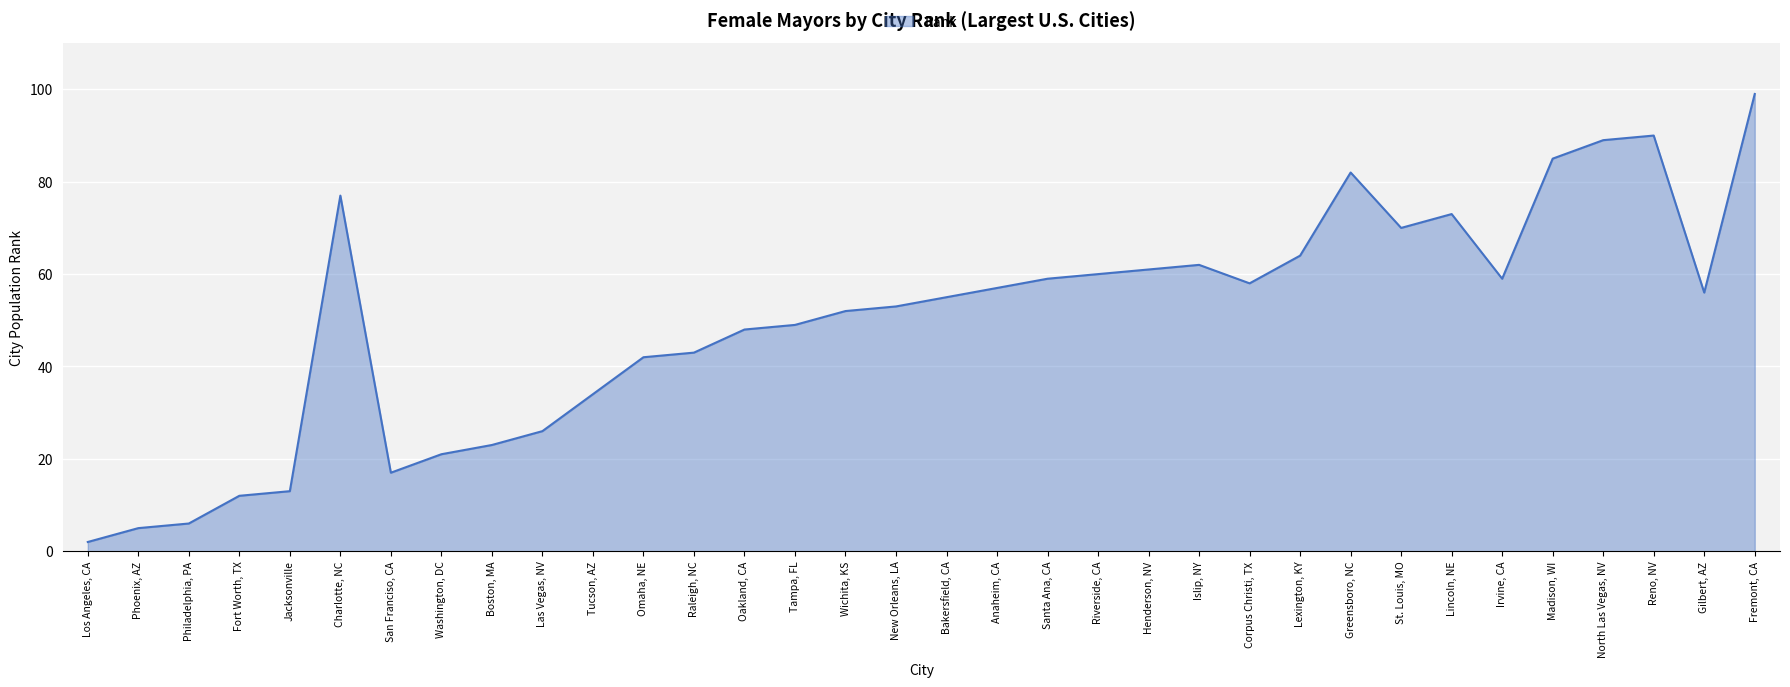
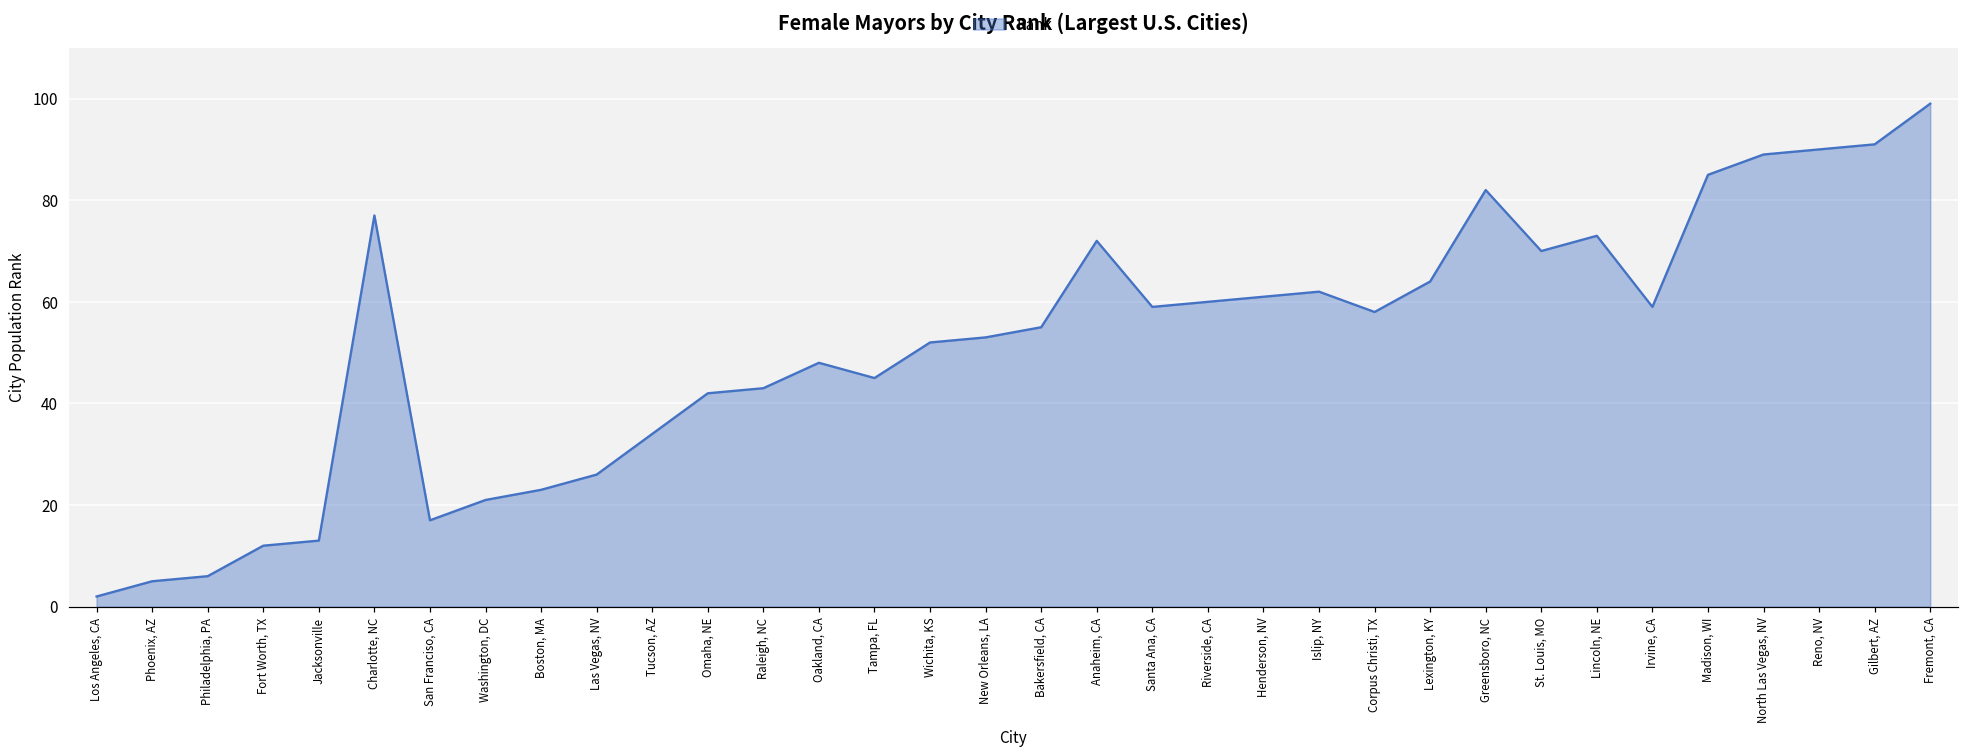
Tampa, FL: 49 -> 45
Anaheim, CA: 57 -> 72
Gilbert, AZ: 56 -> 91
